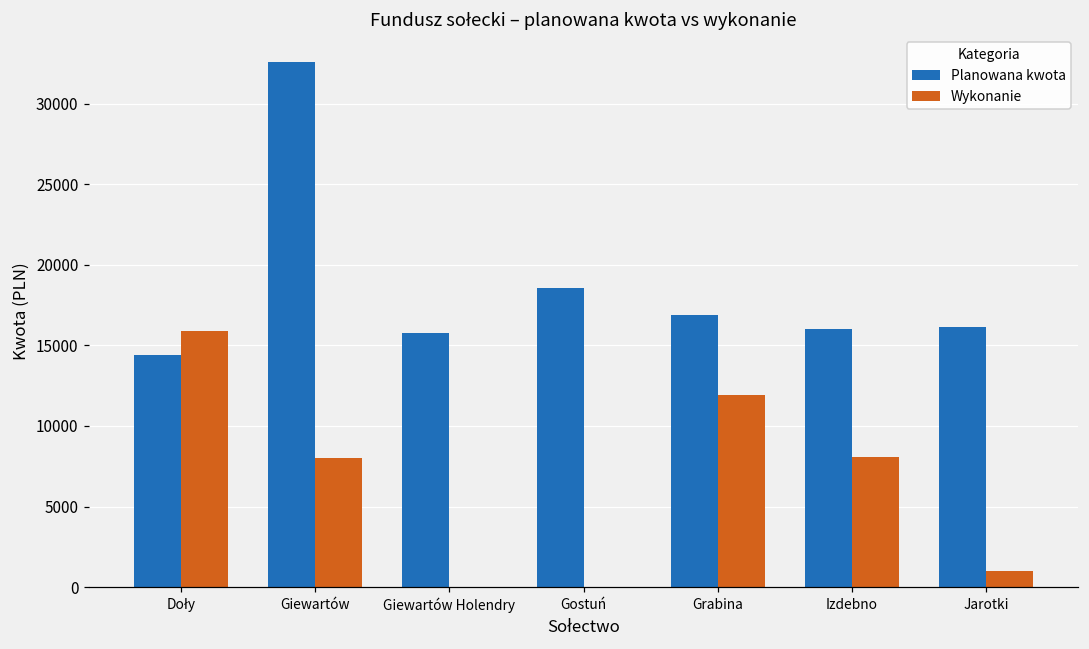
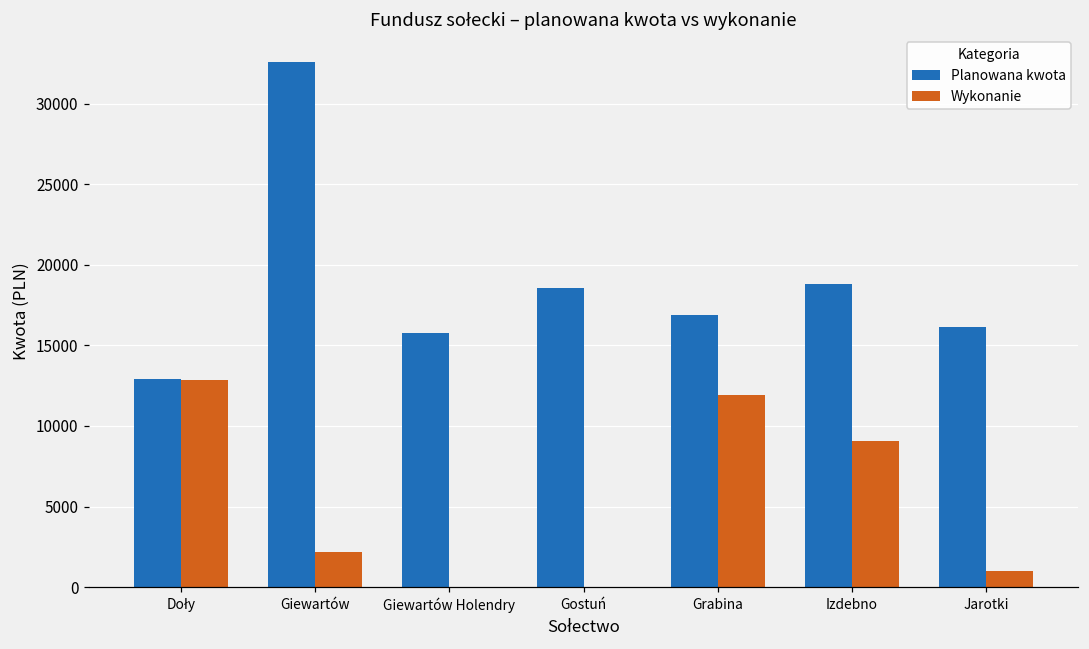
Planowana kwota, Doły: 14400 -> 12900
Wykonanie, Doły: 15900 -> 12900
Wykonanie, Giewartów: 8000 -> 2200
Planowana kwota, Izdebno: 16000 -> 18800
Wykonanie, Izdebno: 8000 -> 9100
